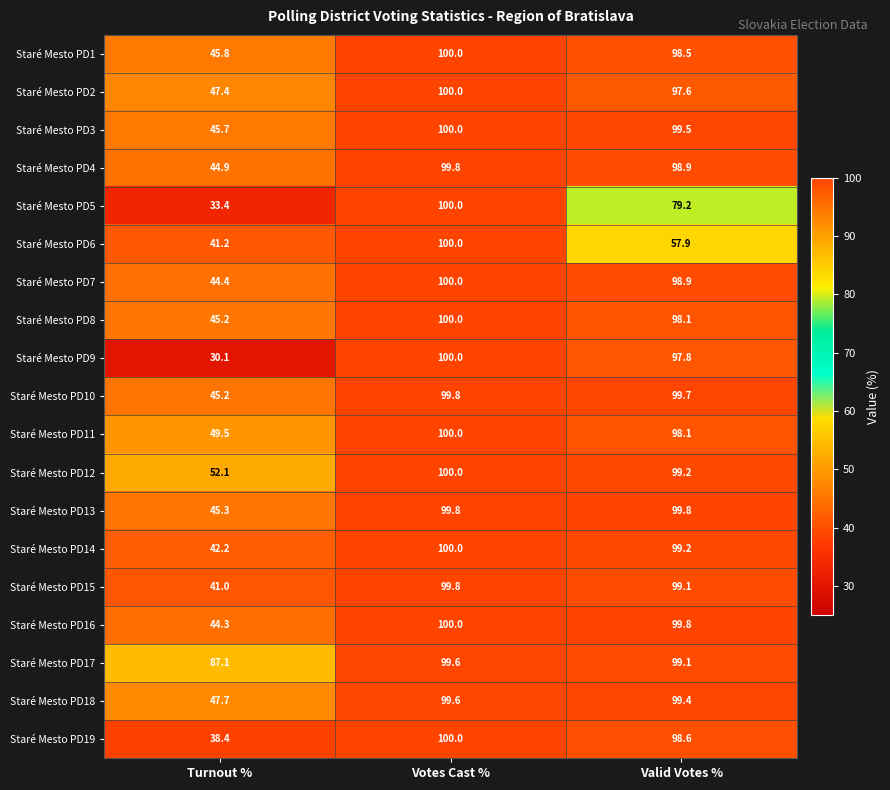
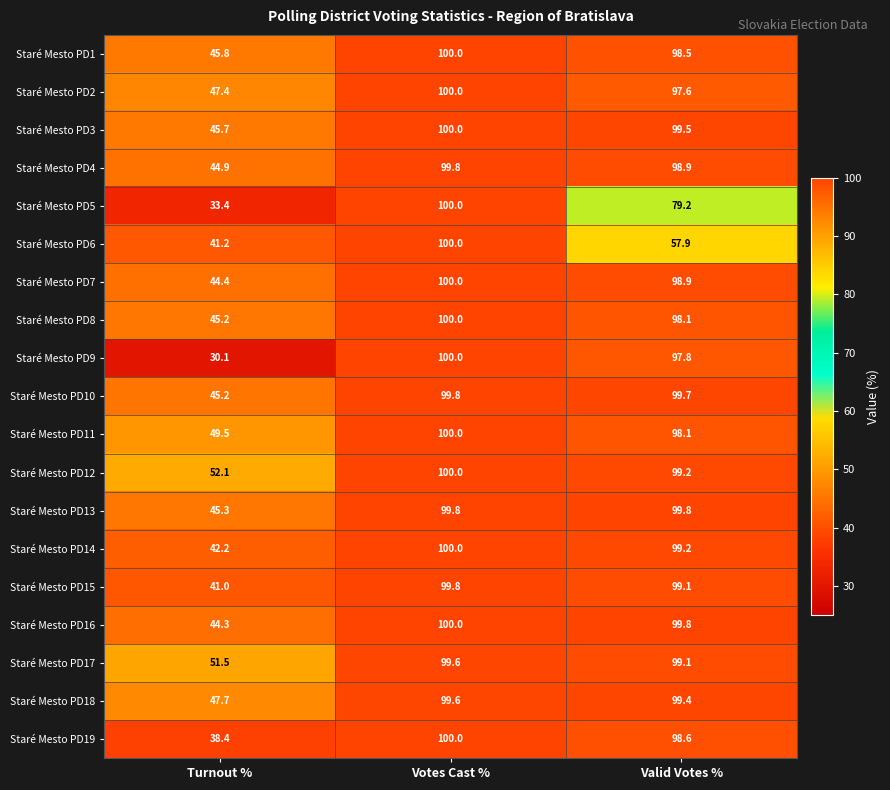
Staré Mesto PD17, Turnout %: 87.1 -> 51.5
